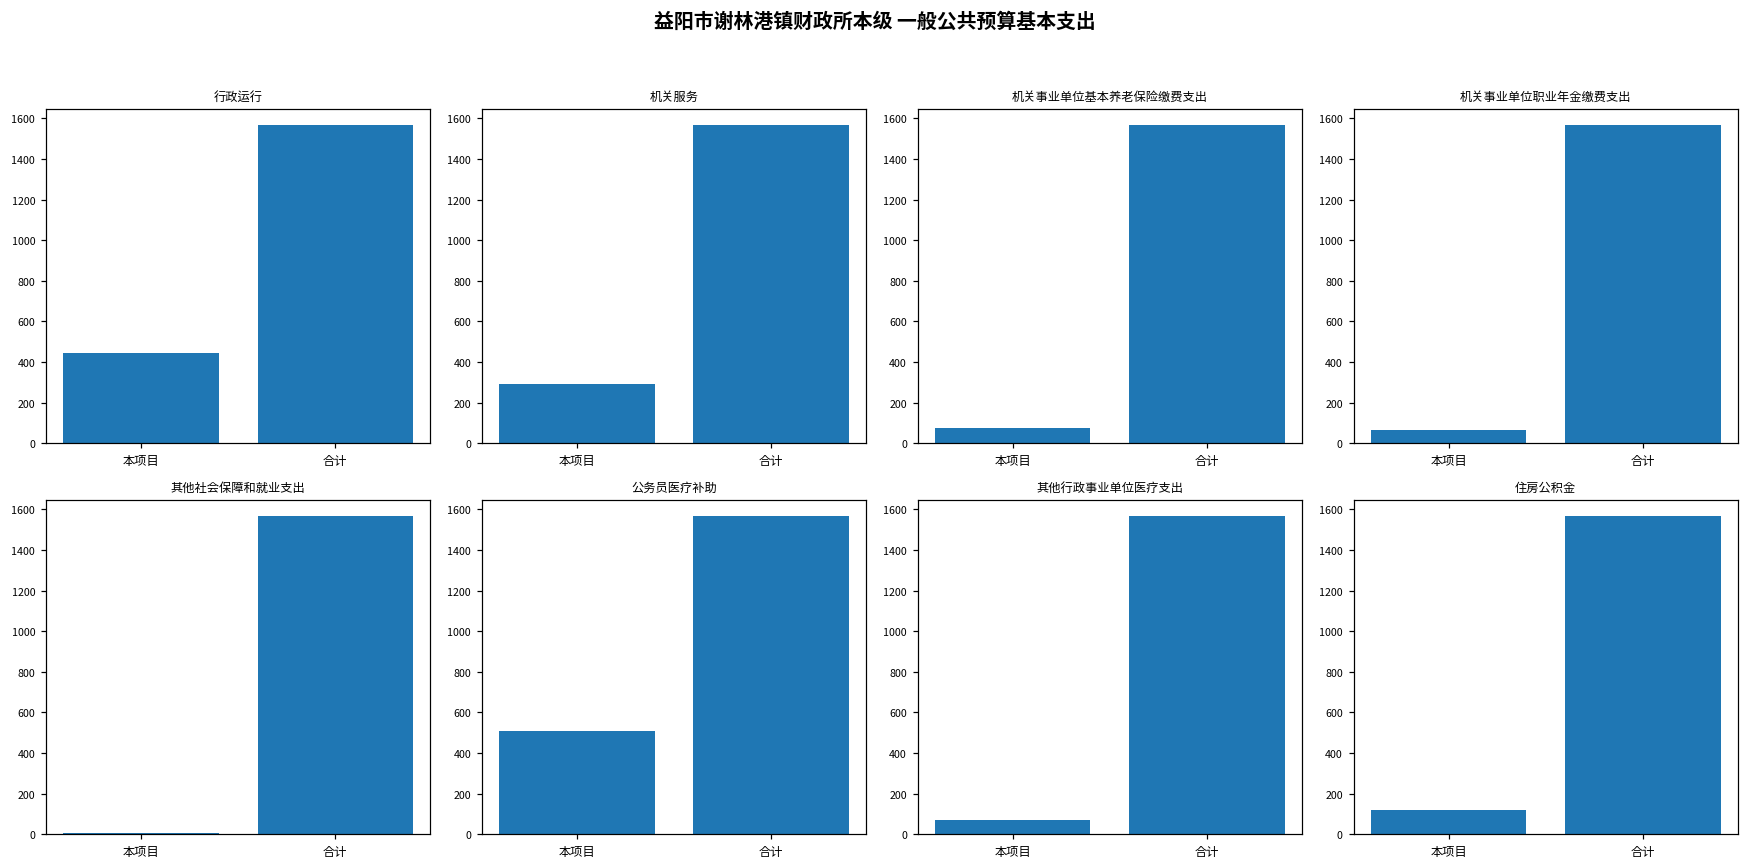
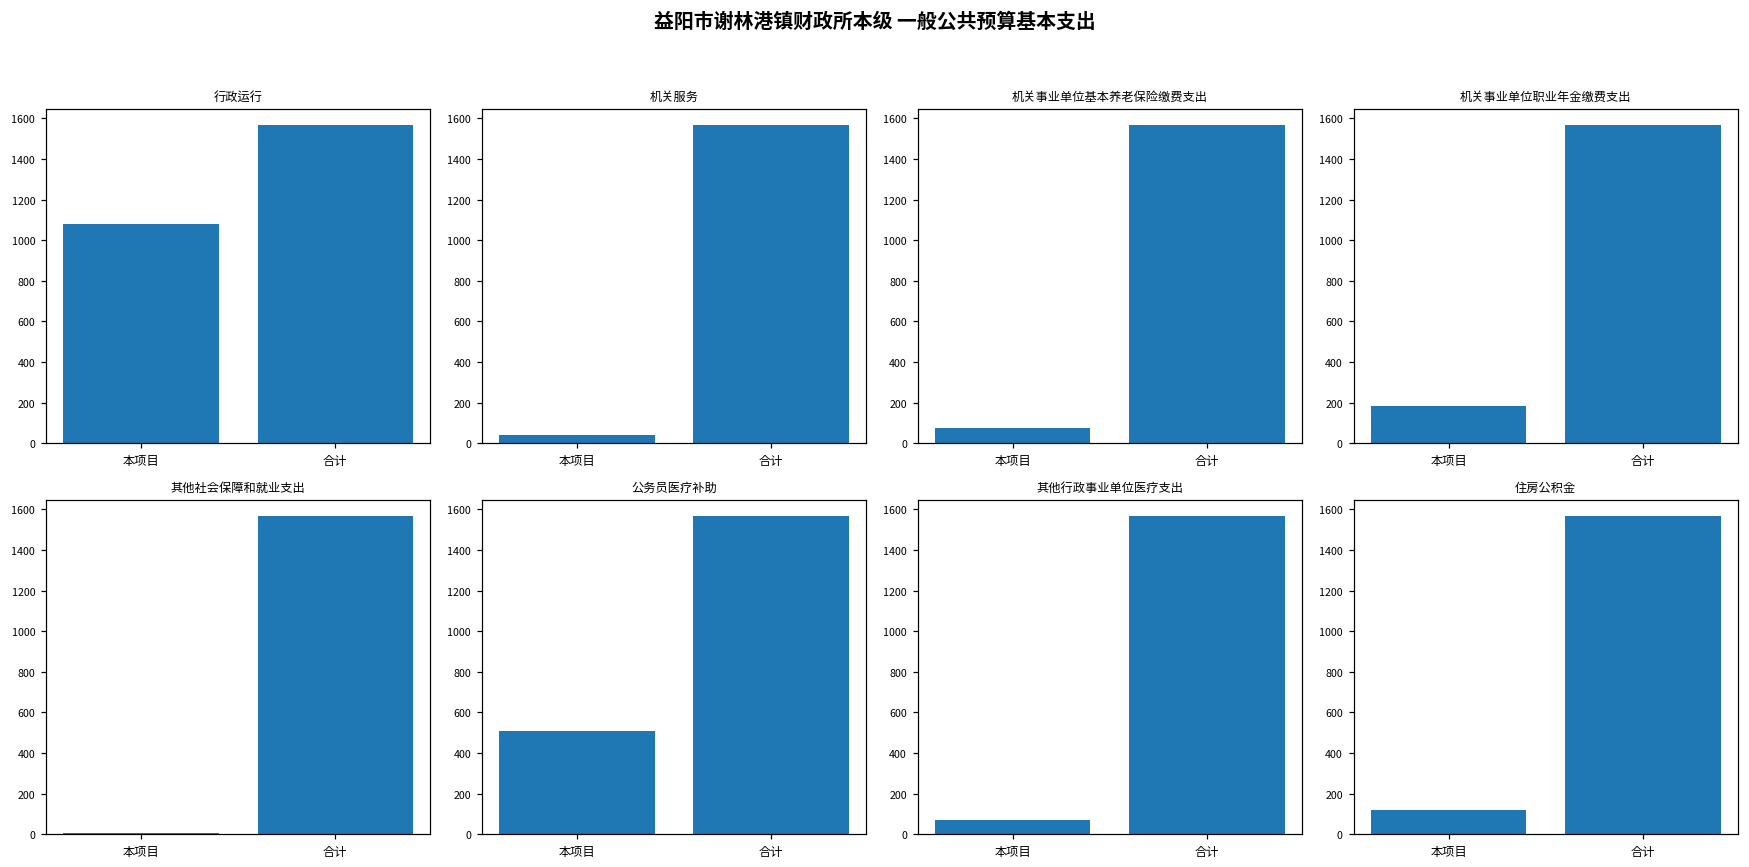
行政运行, 本项目: 440 -> 1080
机关服务, 本项目: 290 -> 40
机关事业单位职业年金缴费支出, 本项目: 70 -> 180
